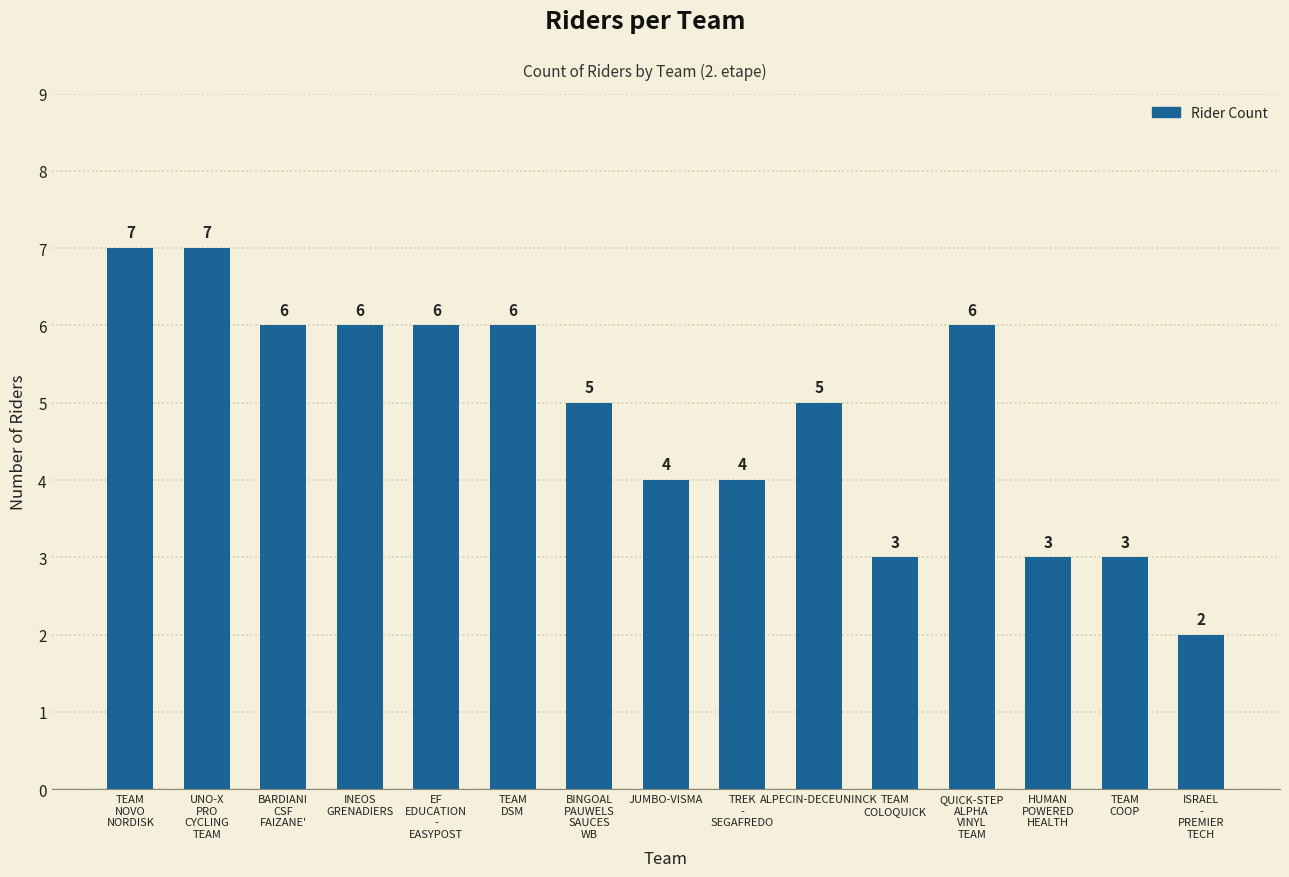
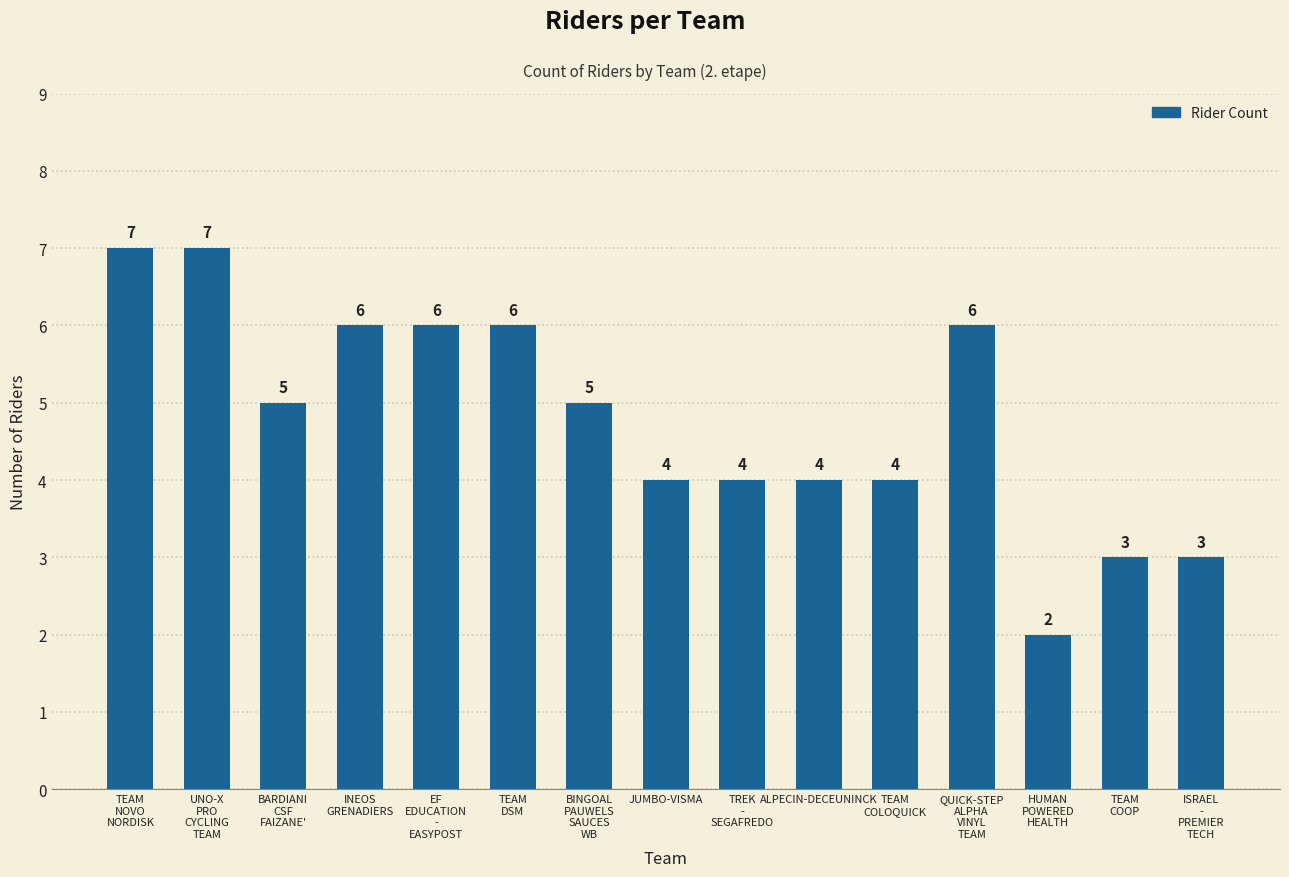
BARDIANI CSF FAIZANE': 6 -> 5
ALPECIN-DECEUNINCK: 5 -> 4
TEAM COLOQUICK: 3 -> 4
HUMAN POWERED HEALTH: 3 -> 2
ISRAEL - PREMIER TECH: 2 -> 3
